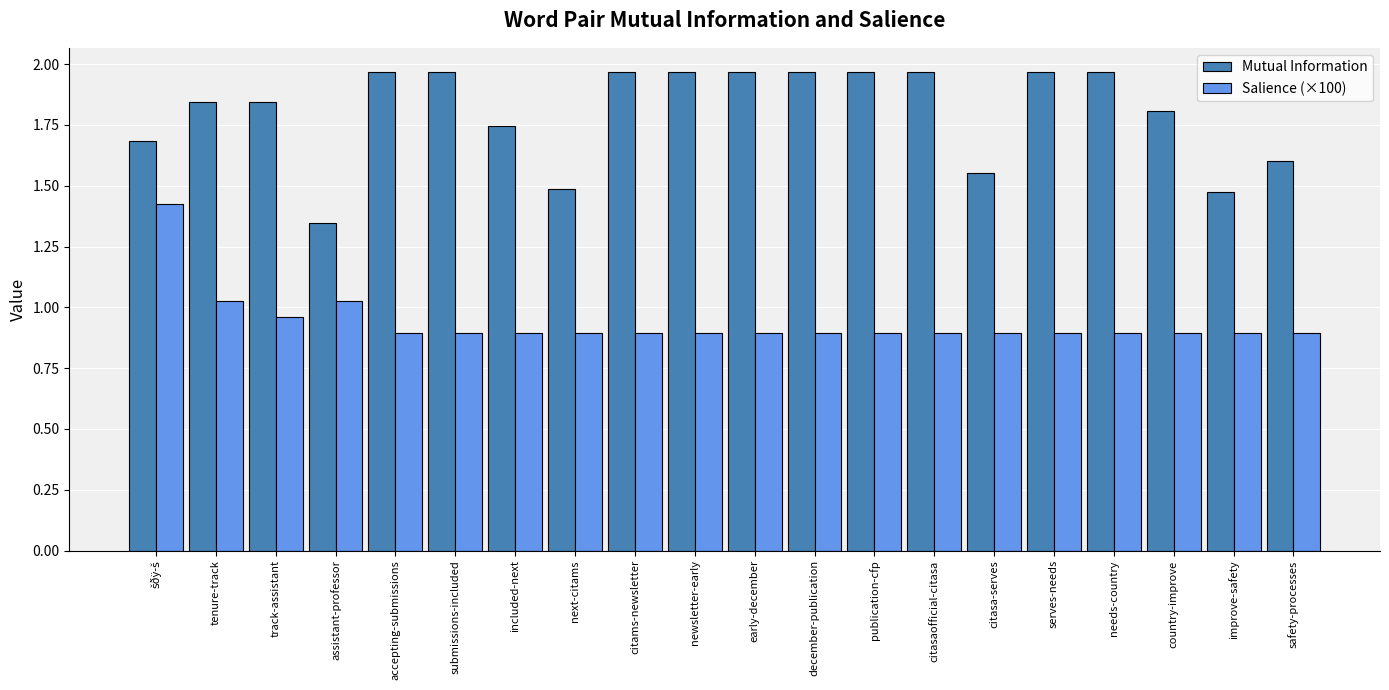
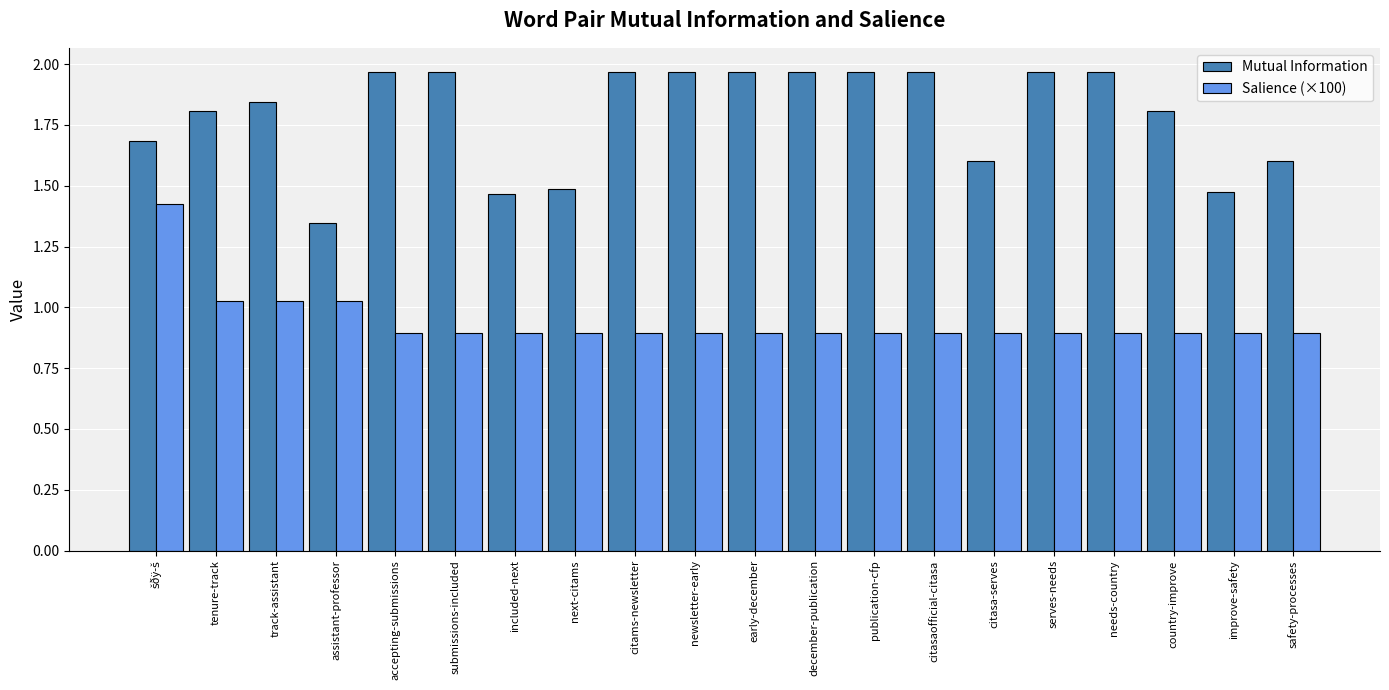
Mutual Information, tenure-track: 1.84 -> 1.81
Salience (×100), track-assistant: 0.96 -> 1.03
Mutual Information, included-next: 1.75 -> 1.46
Mutual Information, citasa-serves: 1.55 -> 1.60
